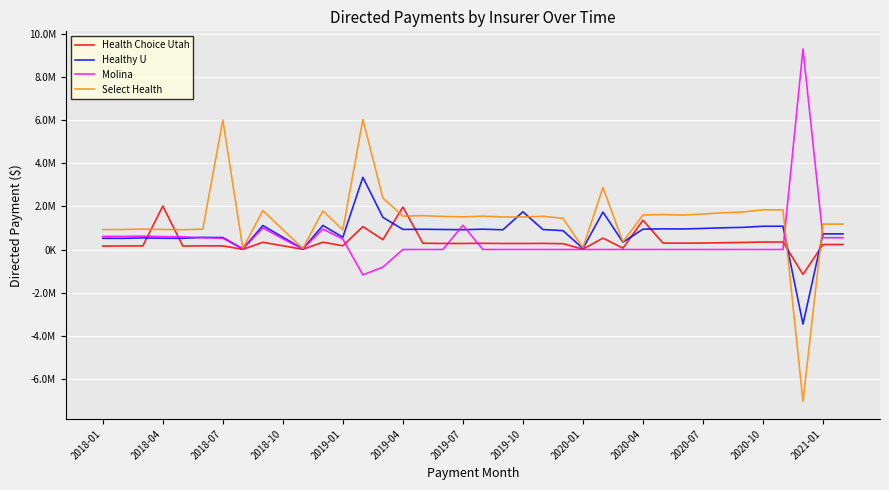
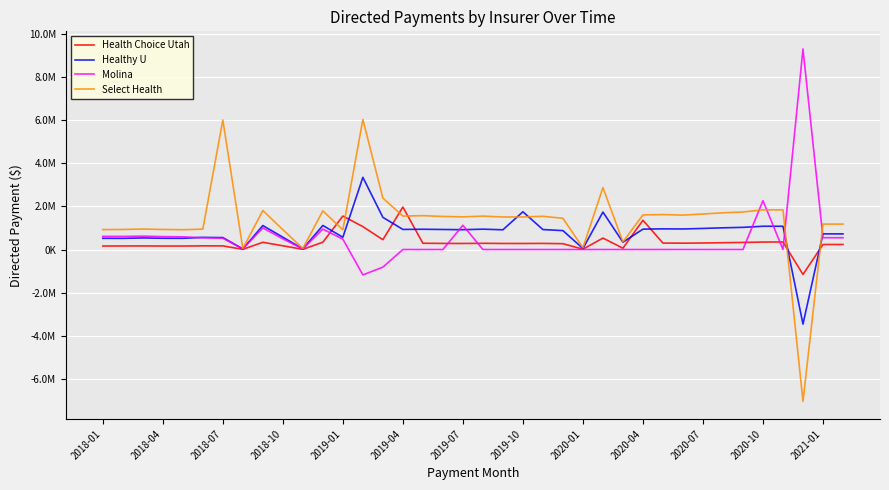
Health Choice Utah, 2018-04: 2000000 -> 200000
Health Choice Utah, 2019-01: 200000 -> 1600000
Molina, 2020-10: 0 -> 2300000
